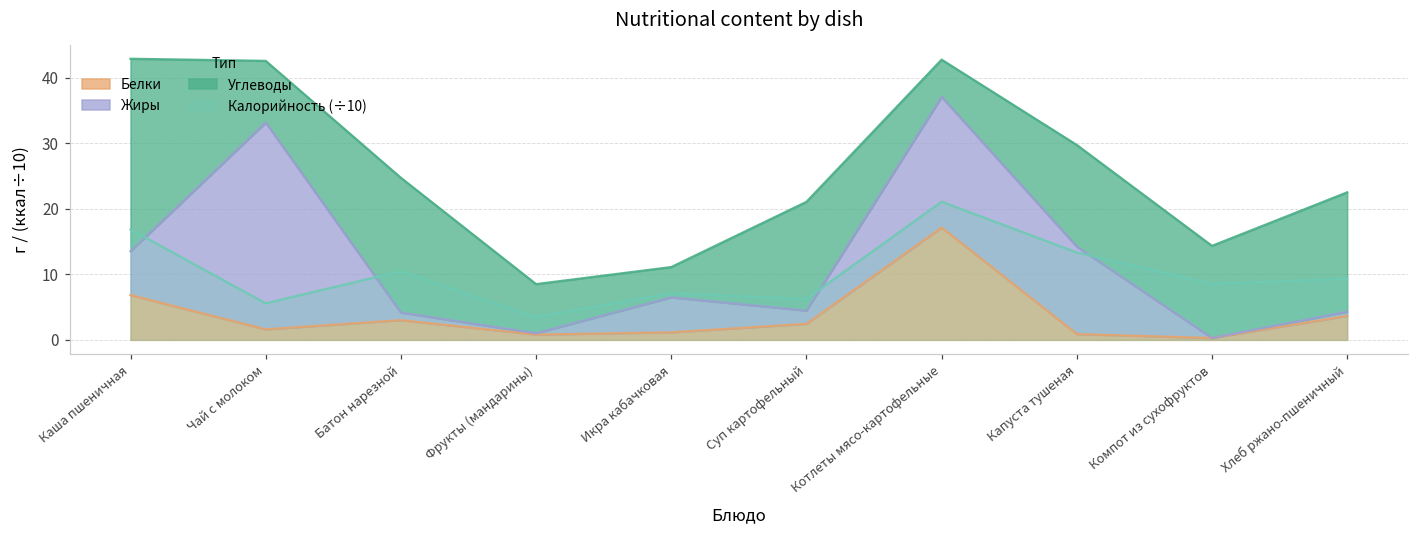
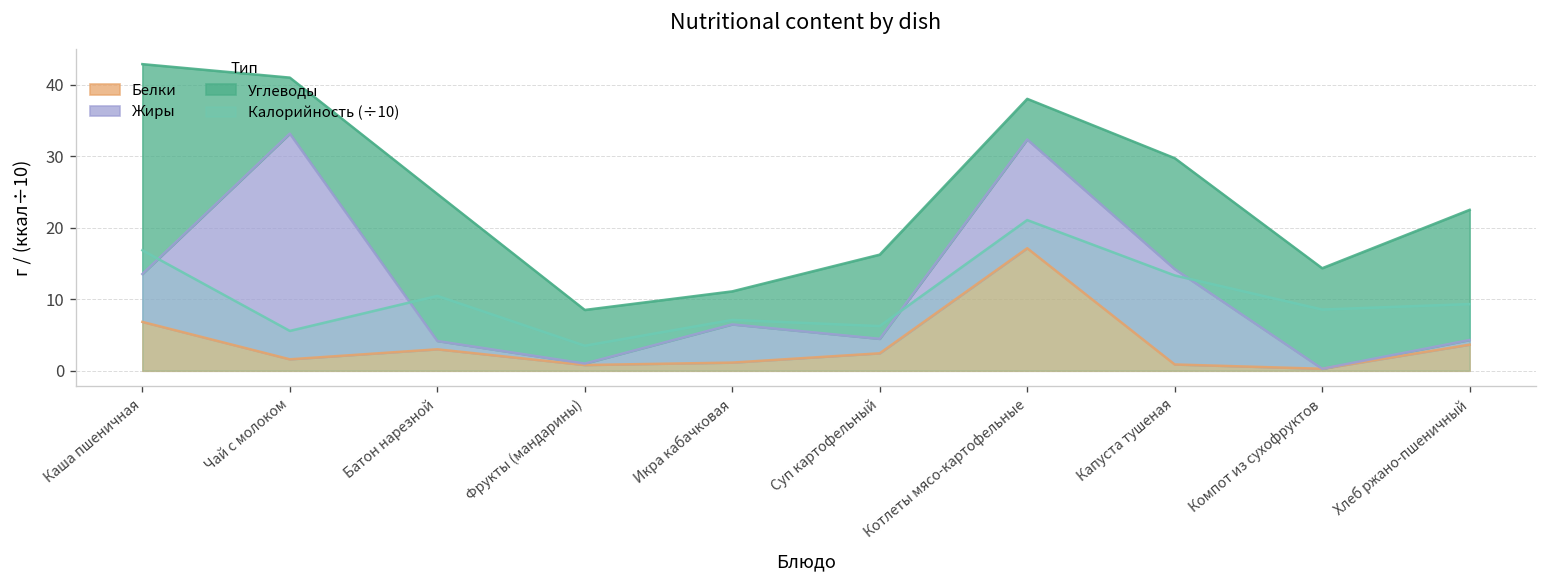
Углеводы, Чай с молоком: 9 -> 8
Углеводы, Суп картофельный: 17 -> 12
Жиры, Котлеты мясо-картофельные: 20 -> 15
